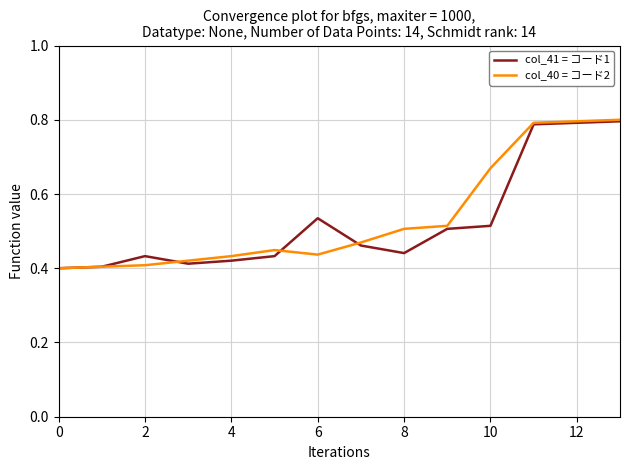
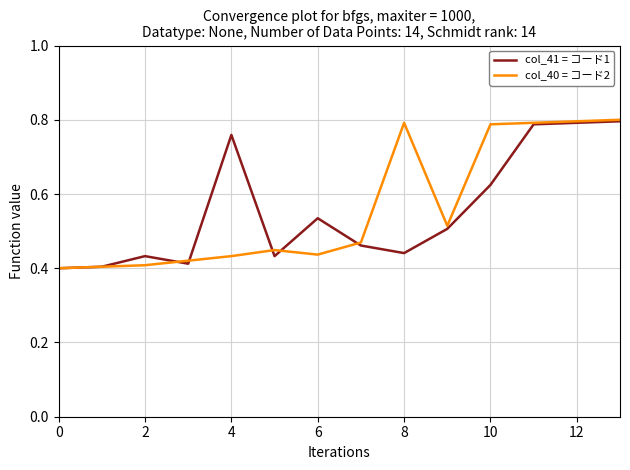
col_41 = コード1, 4: 0.42 -> 0.76
col_40 = コード2, 8: 0.51 -> 0.79
col_41 = コード1, 10: 0.51 -> 0.62
col_40 = コード2, 10: 0.67 -> 0.79
